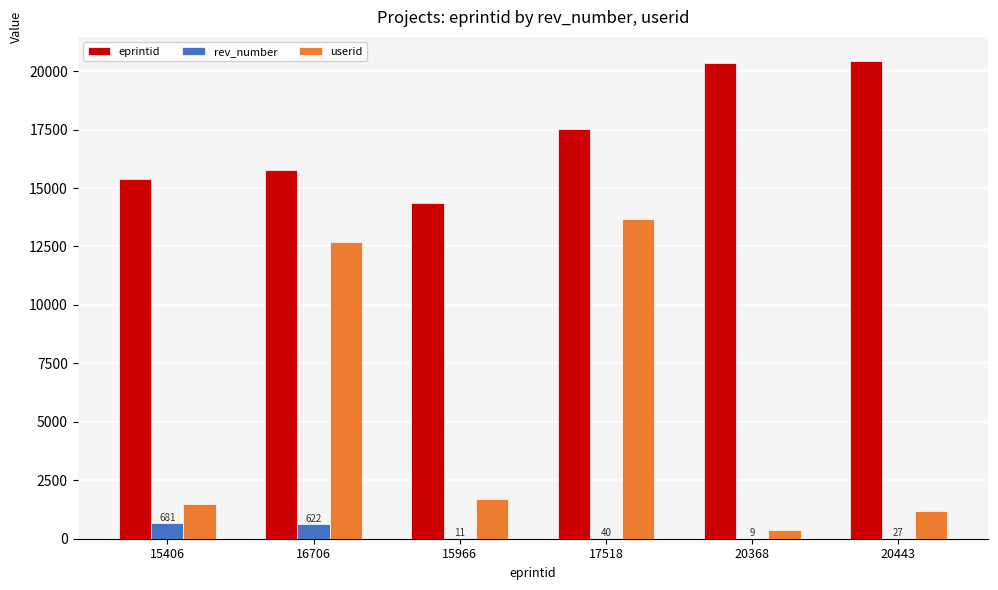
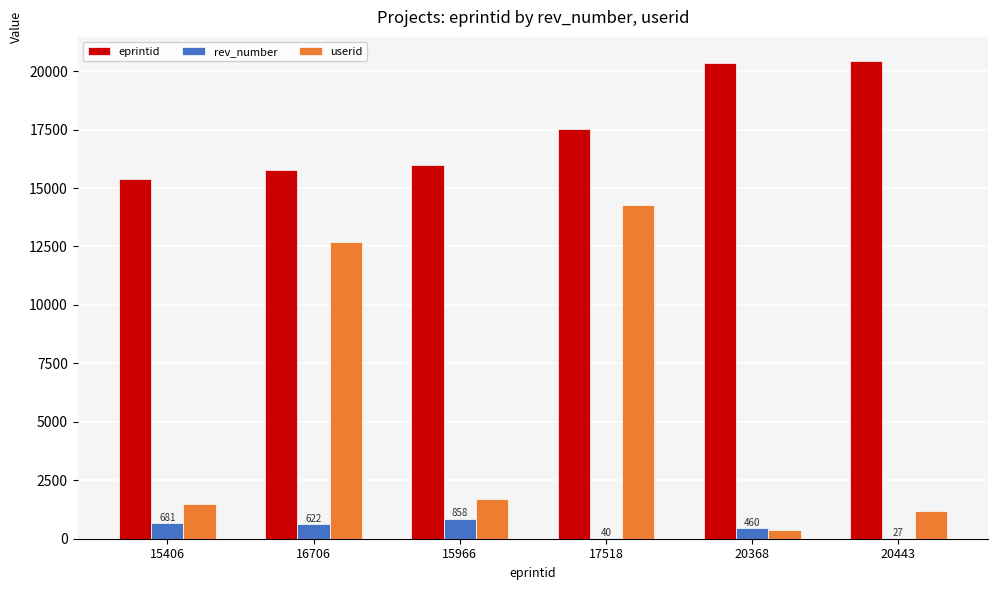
eprintid, 15966: 14400 -> 16000
rev_number, 15966: 11 -> 858
userid, 17518: 13700 -> 14300
rev_number, 20368: 9 -> 460
